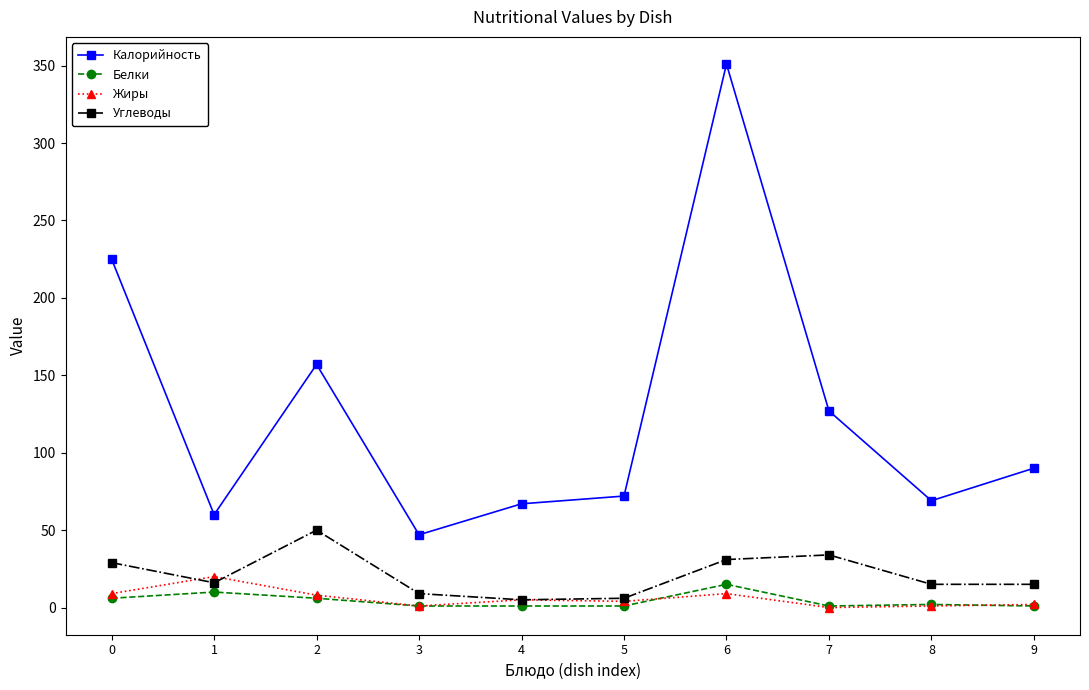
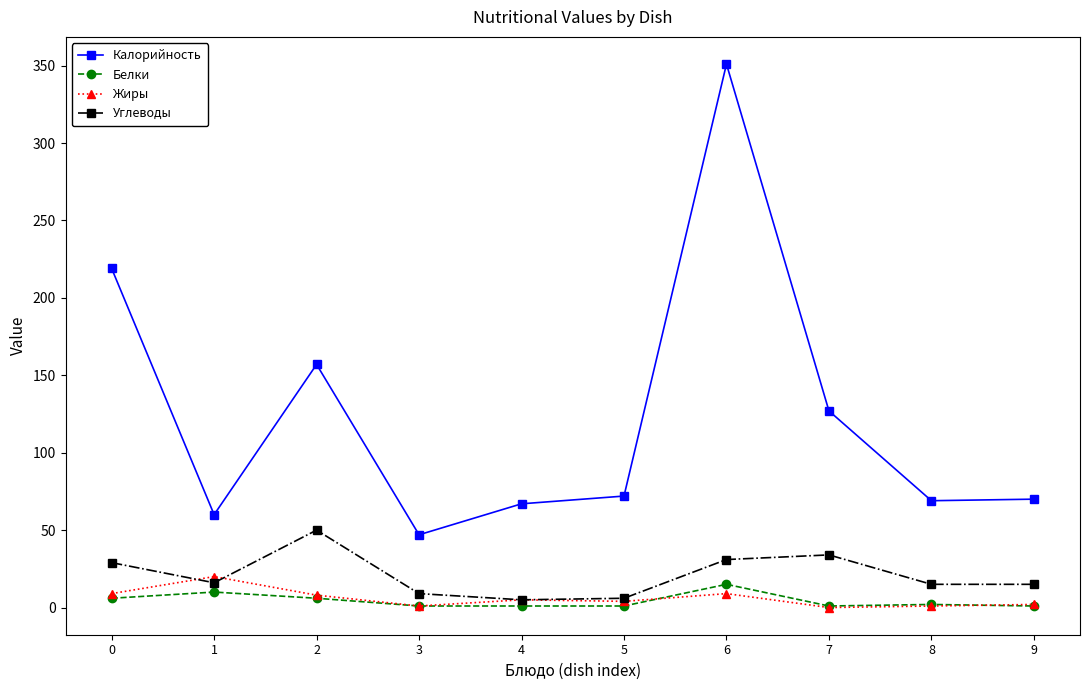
Калорийность, 0: 225 -> 219
Калорийность, 9: 90 -> 70
